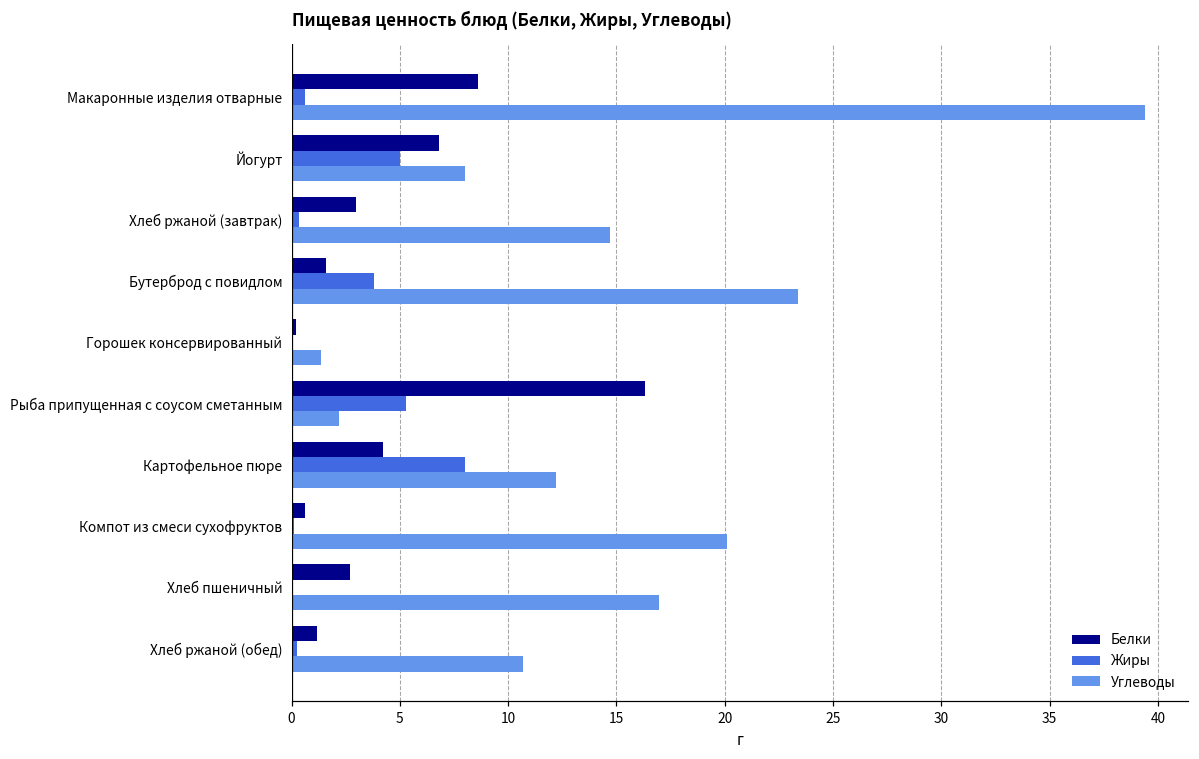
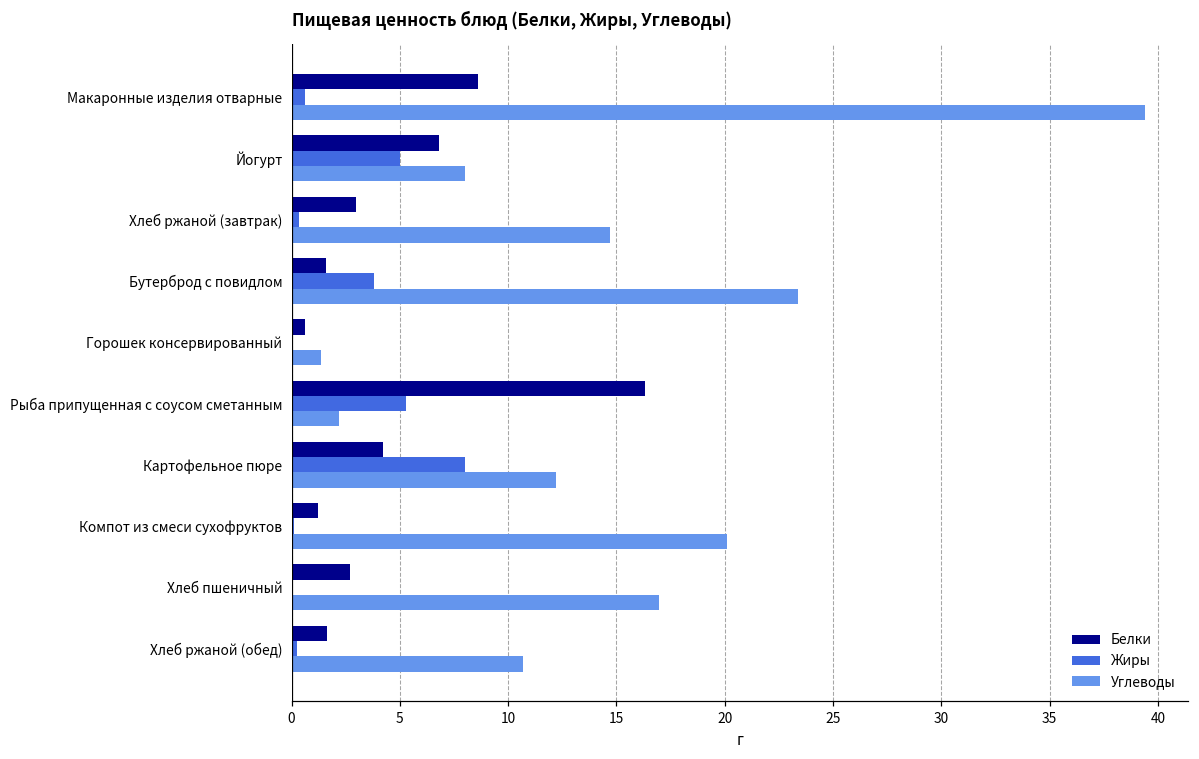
Белки, Горошек консервированный: 0.2 -> 0.6
Белки, Компот из смеси сухофруктов: 0.6 -> 1.2
Белки, Хлеб ржаной (обед): 1.2 -> 1.6
